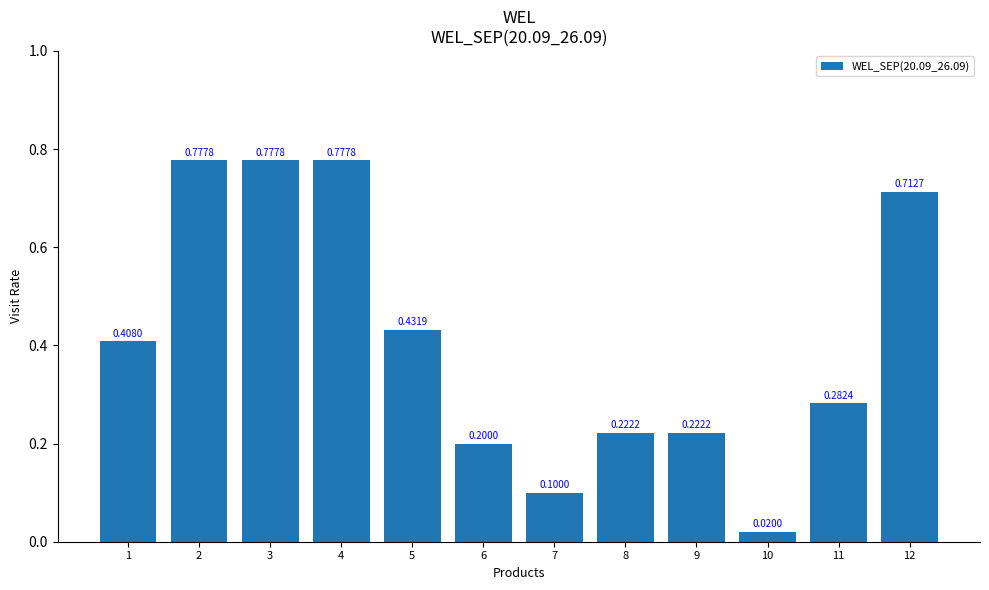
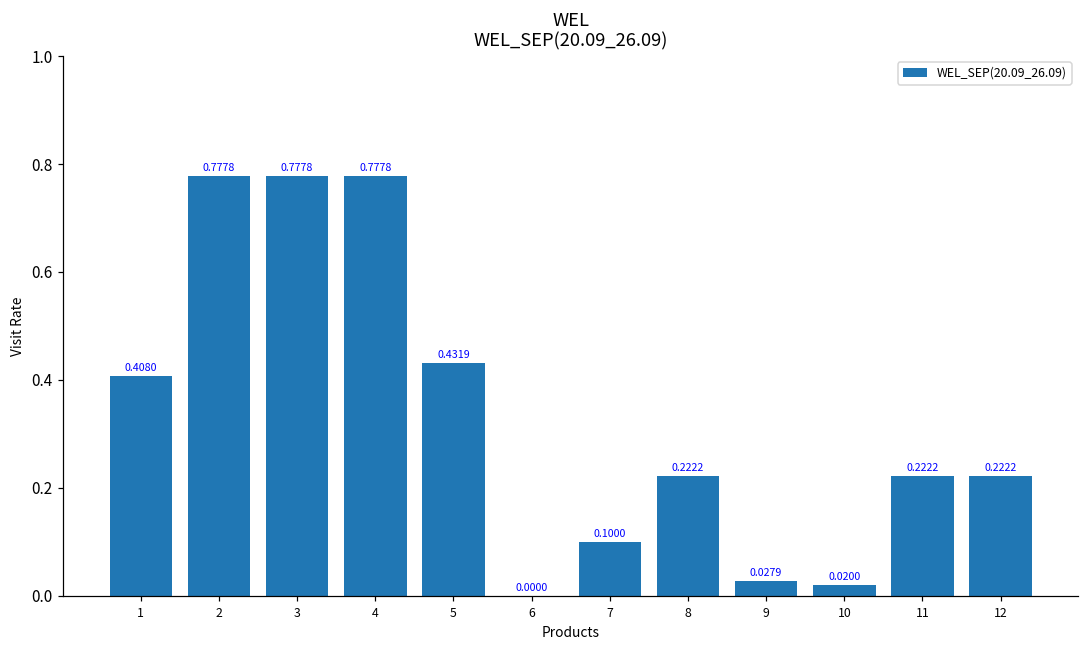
6: 0.2000 -> 0.0000
9: 0.2222 -> 0.0279
11: 0.2824 -> 0.2222
12: 0.7127 -> 0.2222
